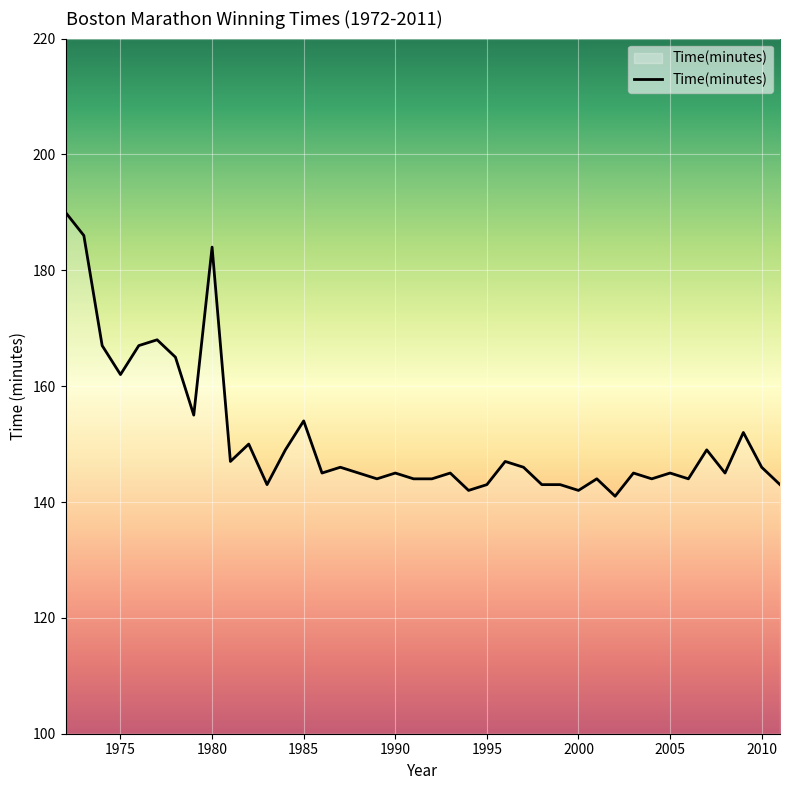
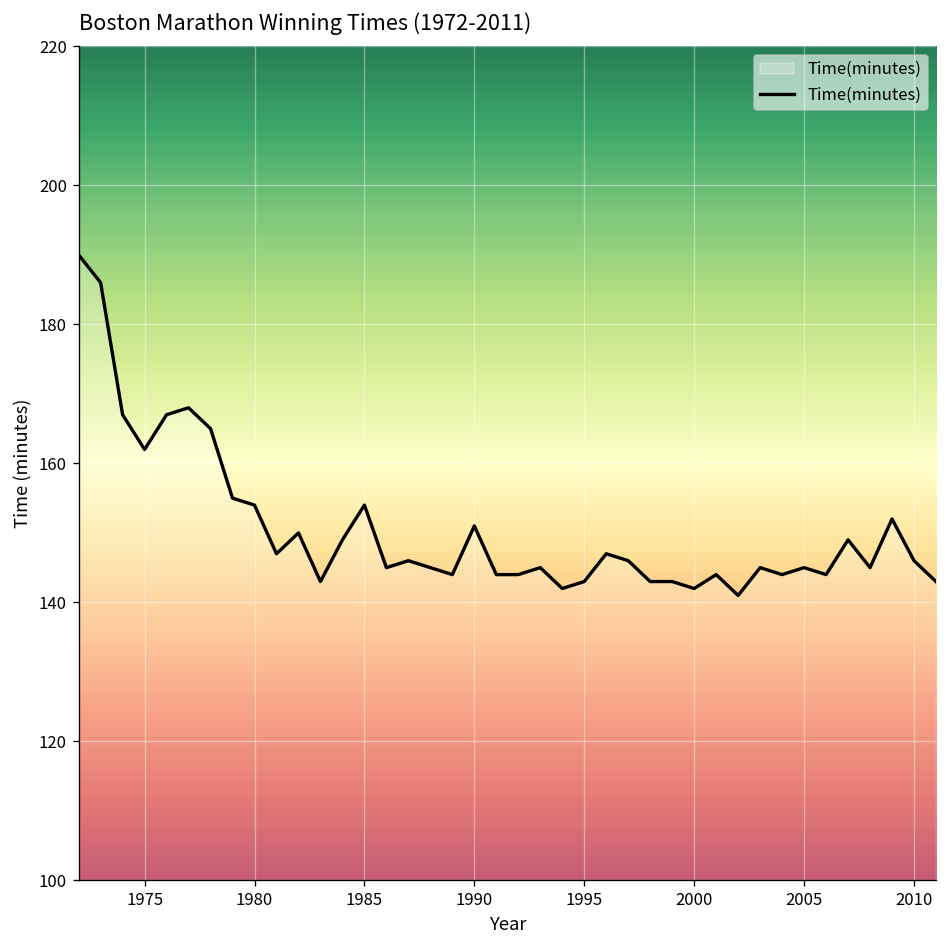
1980: 184 -> 154
1990: 145 -> 151
